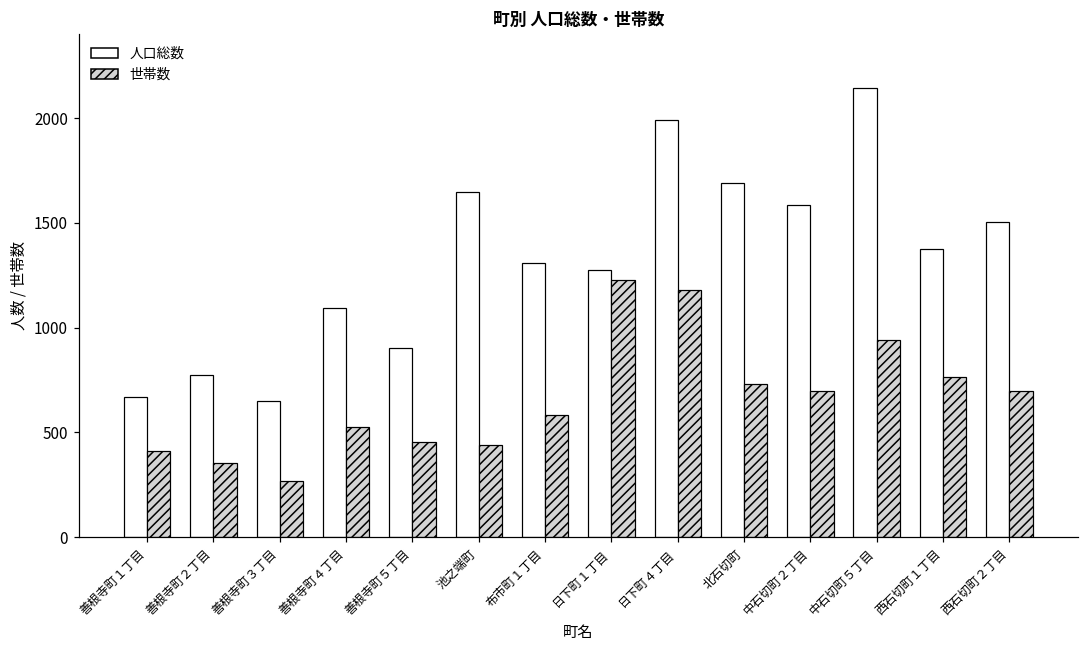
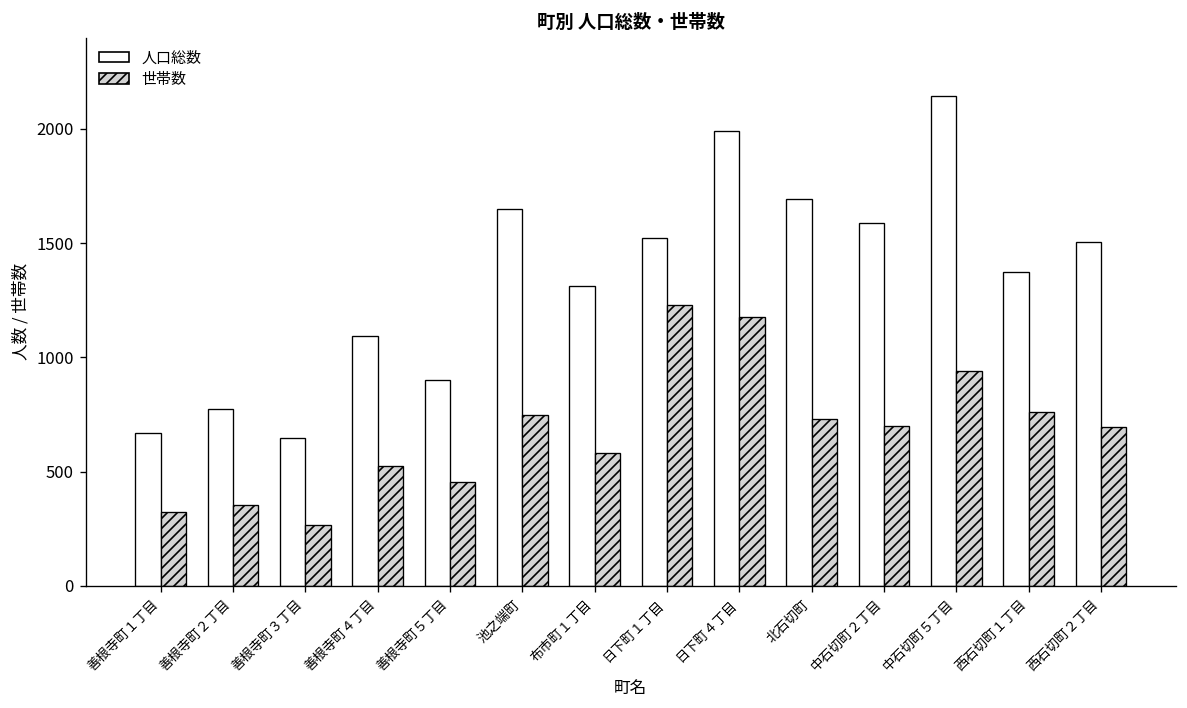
世帯数, 善根寺町１丁目: 410 -> 320
世帯数, 池之端町: 440 -> 750
人口総数, 日下町１丁目: 1280 -> 1530
